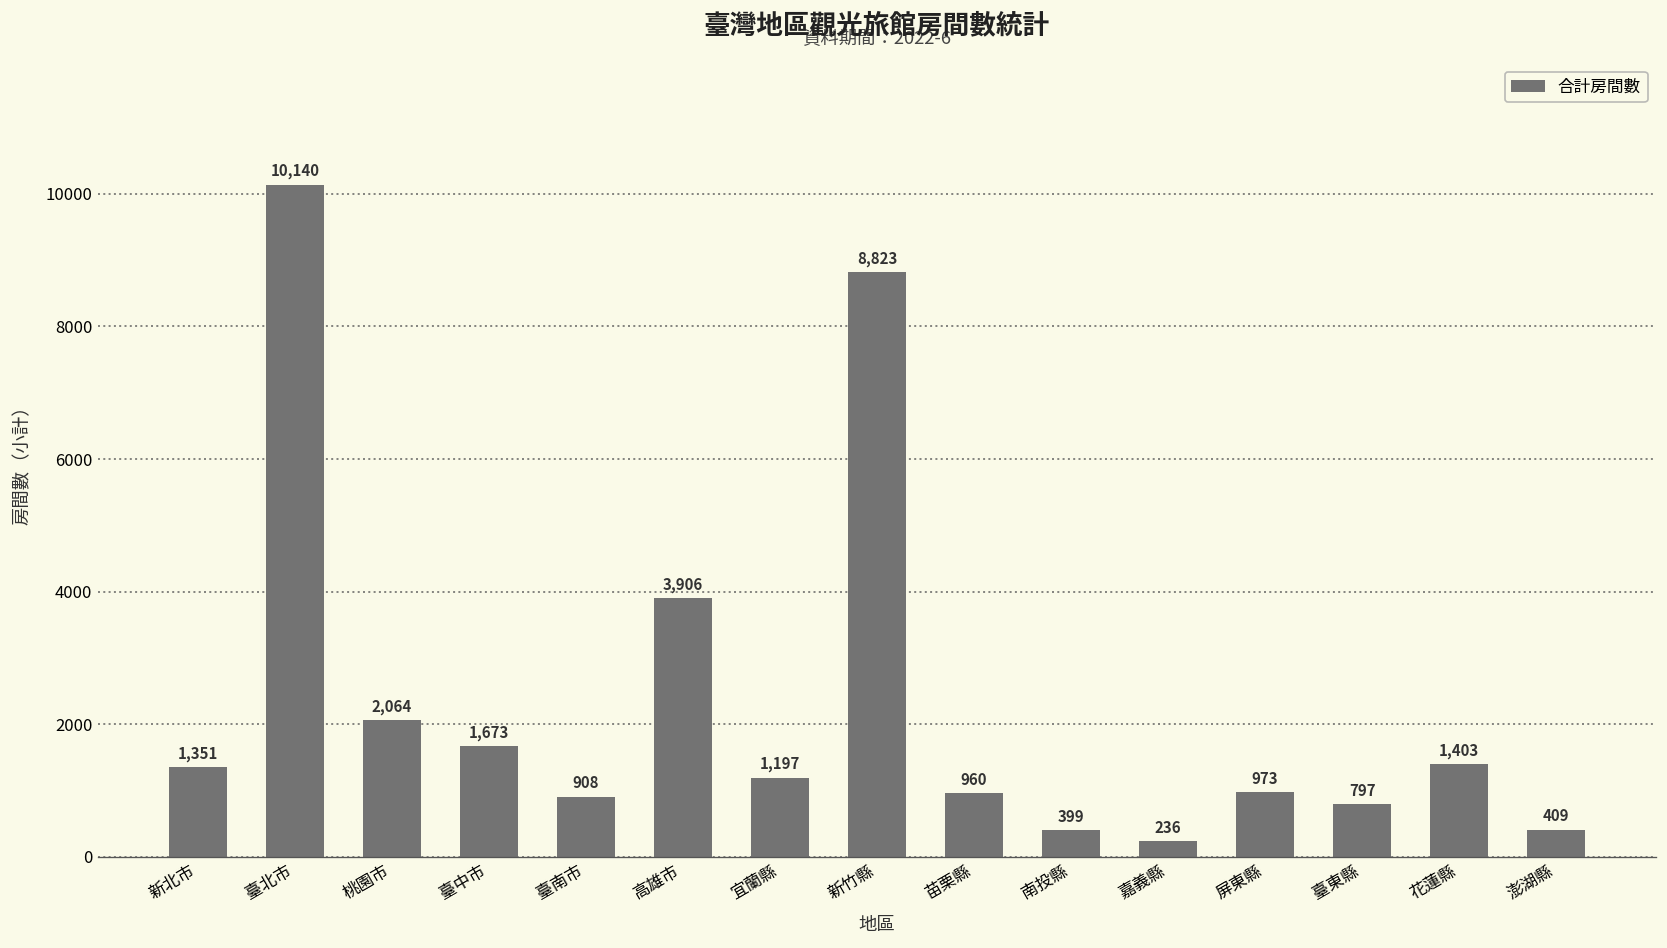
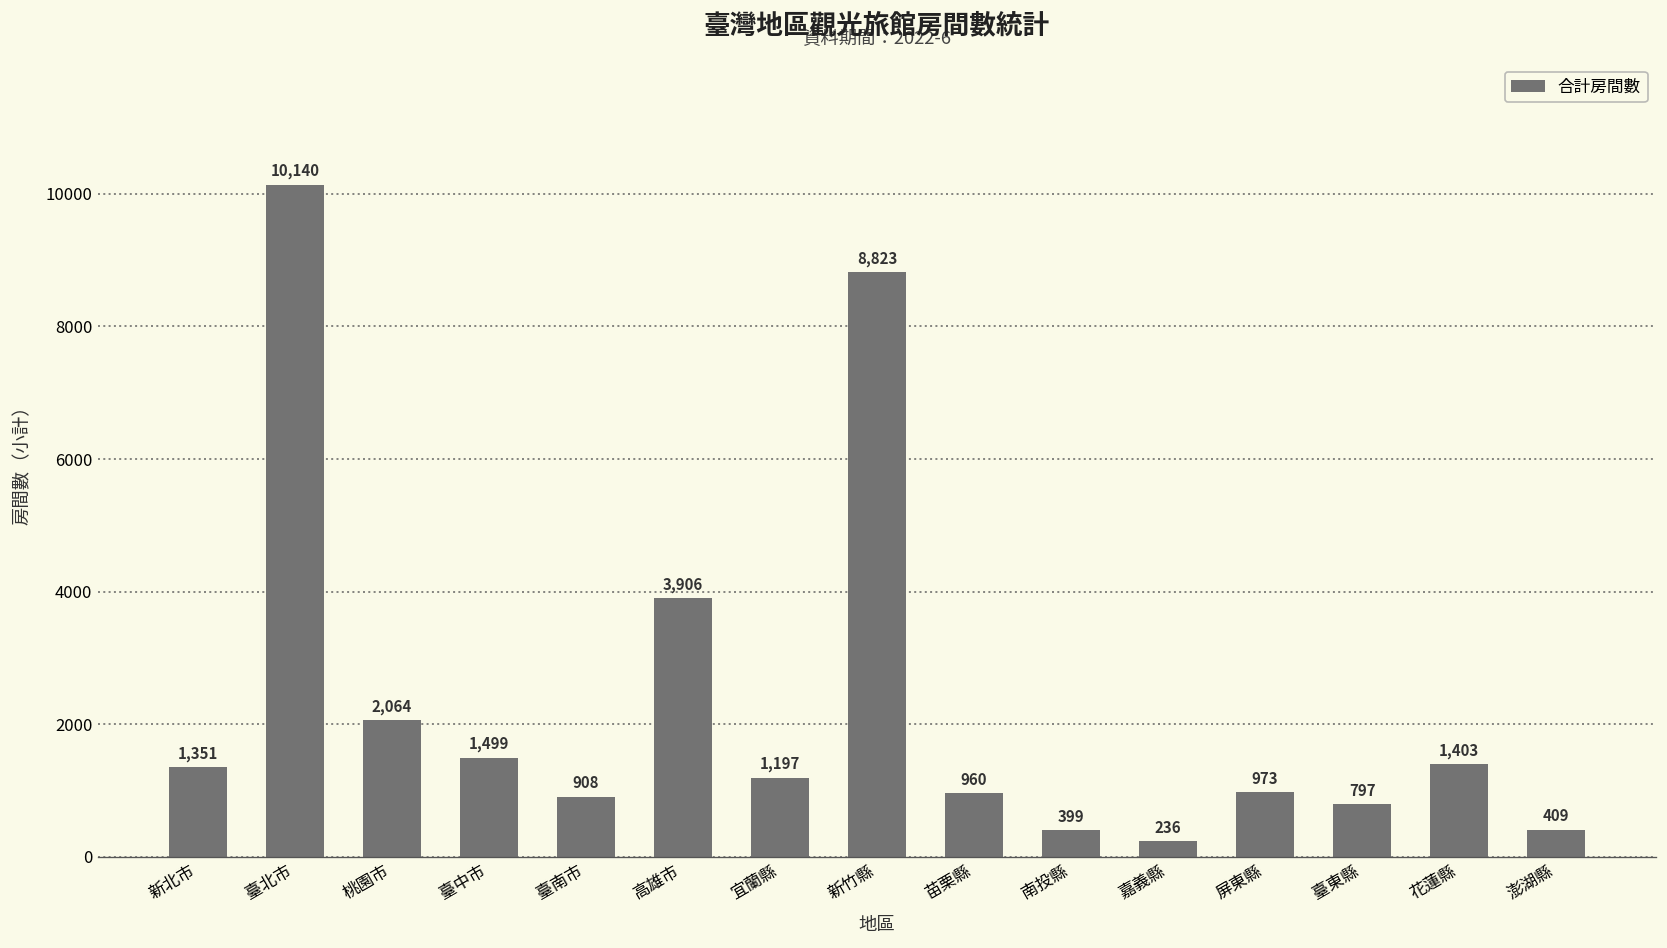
臺中市: 1,673 -> 1,499
